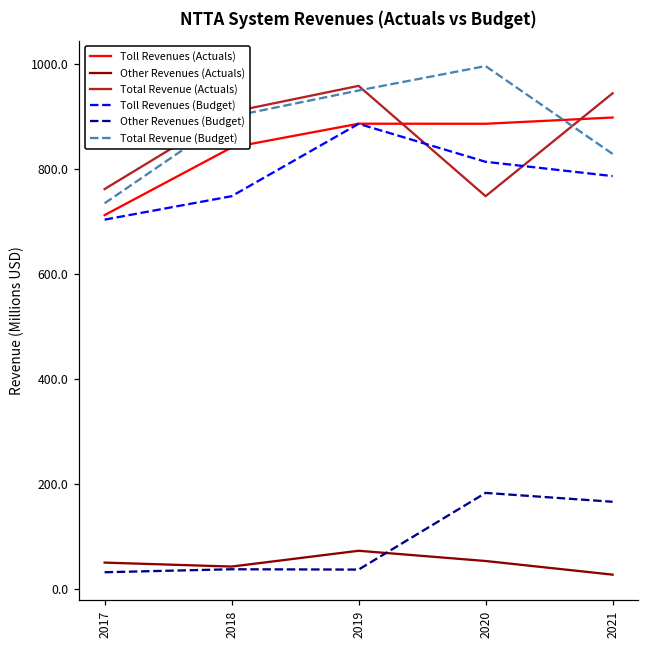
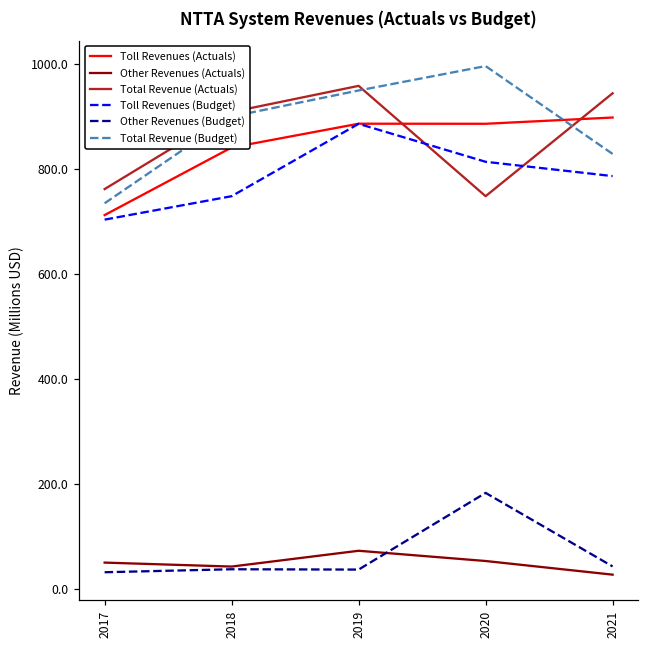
Other Revenues (Budget), 2021: 170 -> 40
